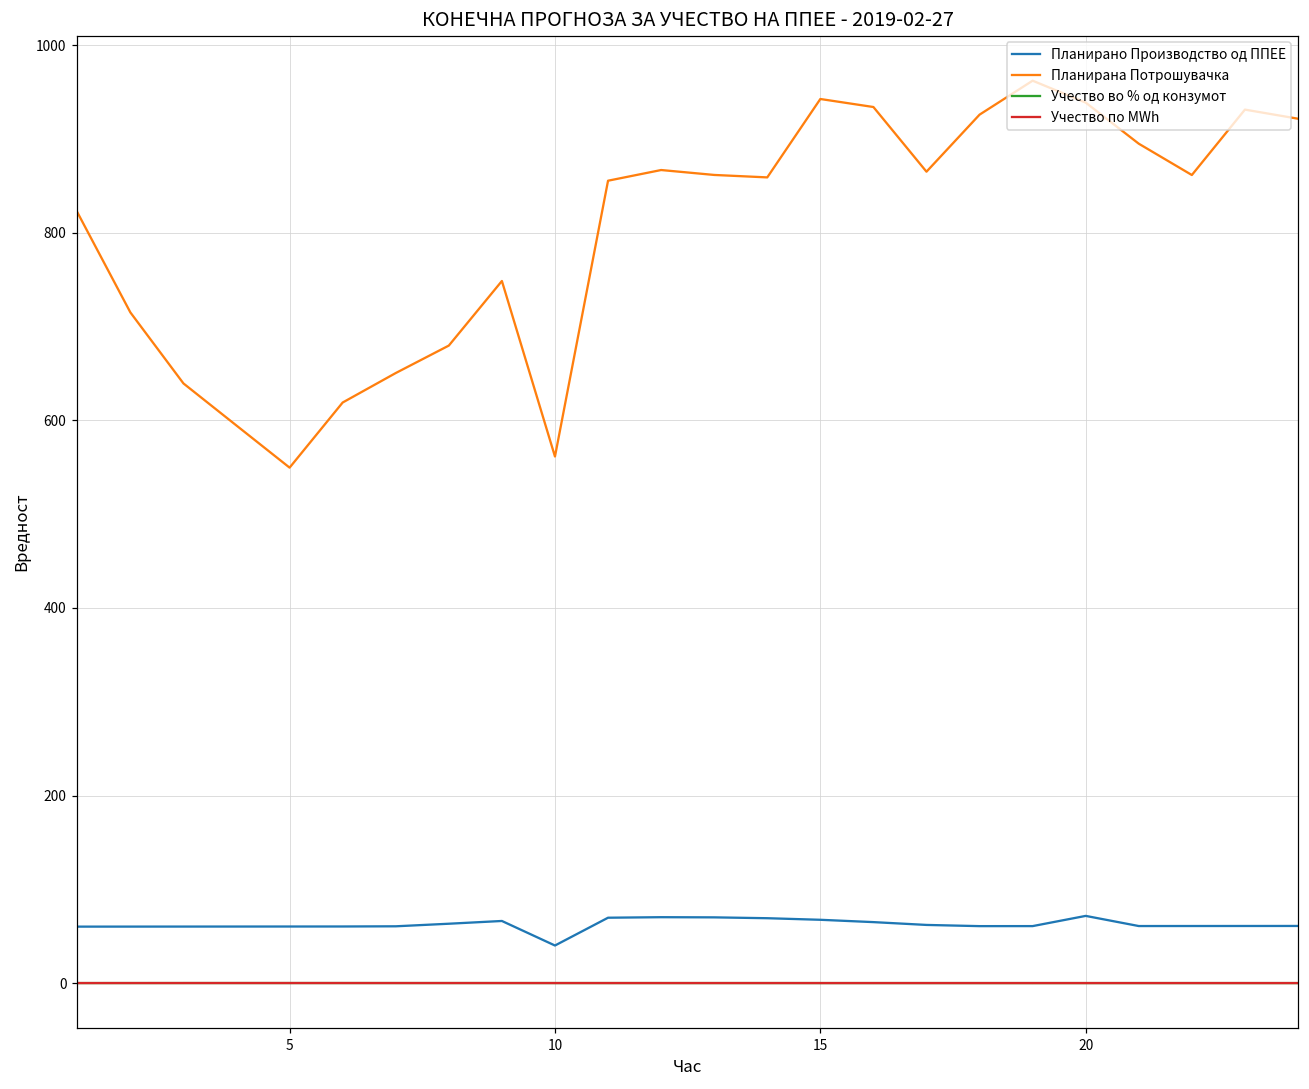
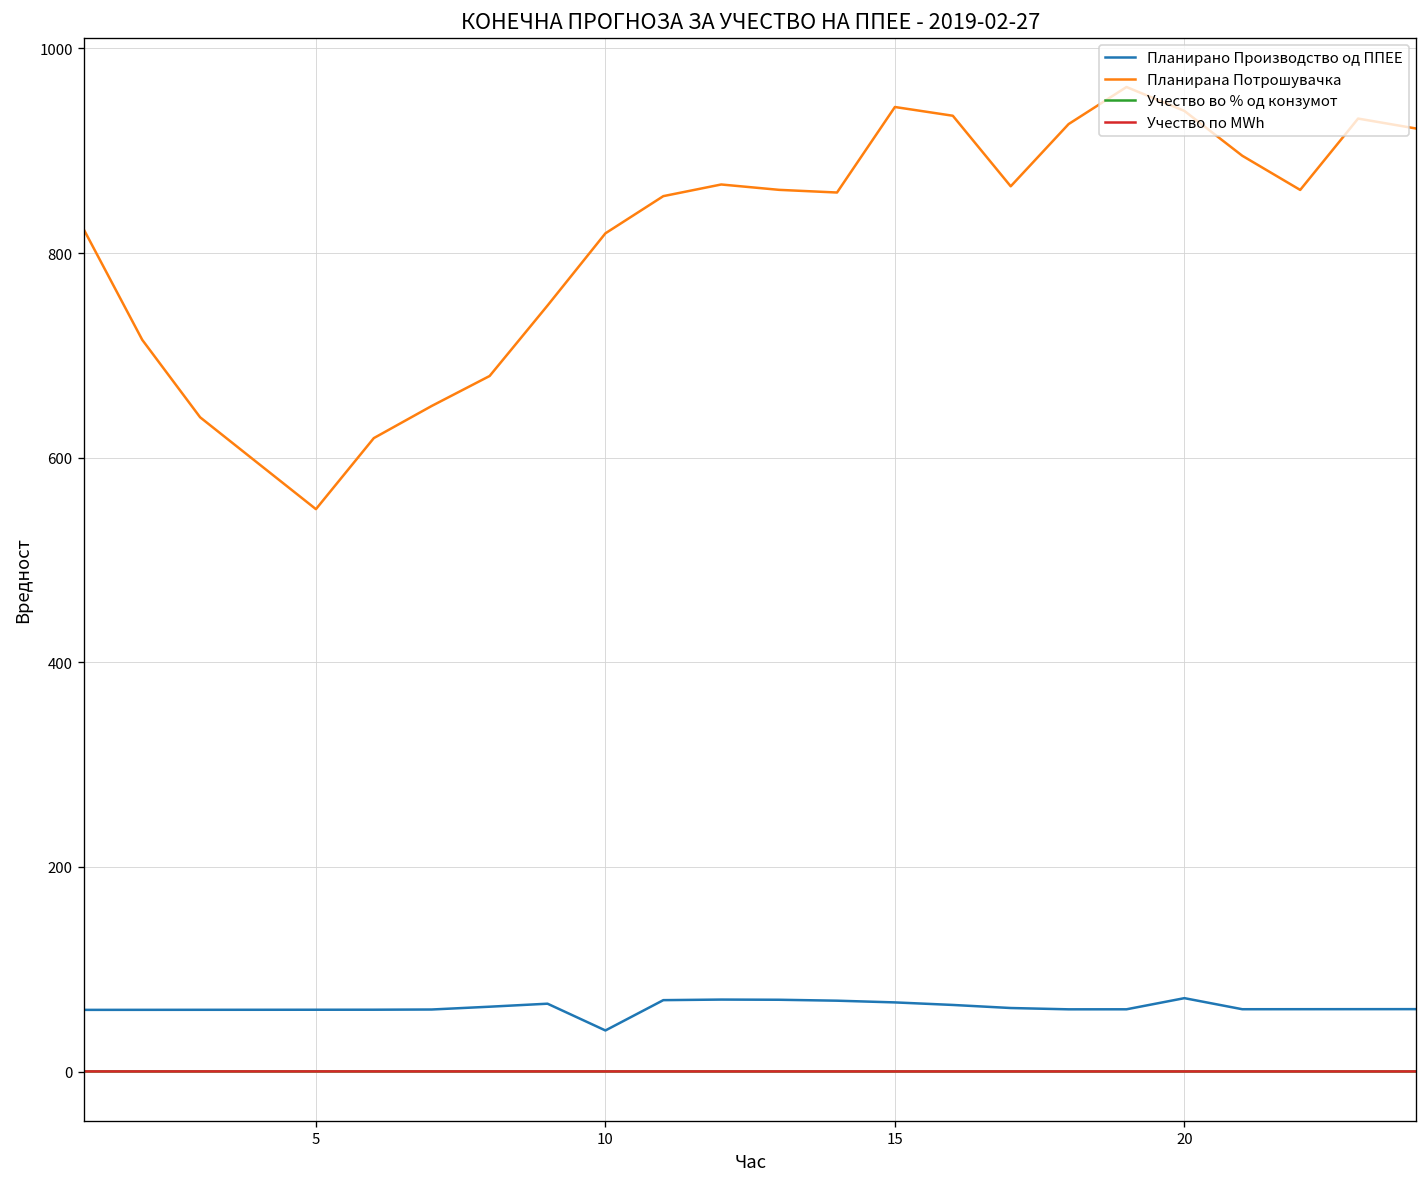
Планирана Потрошувачка, 10: 560 -> 820
